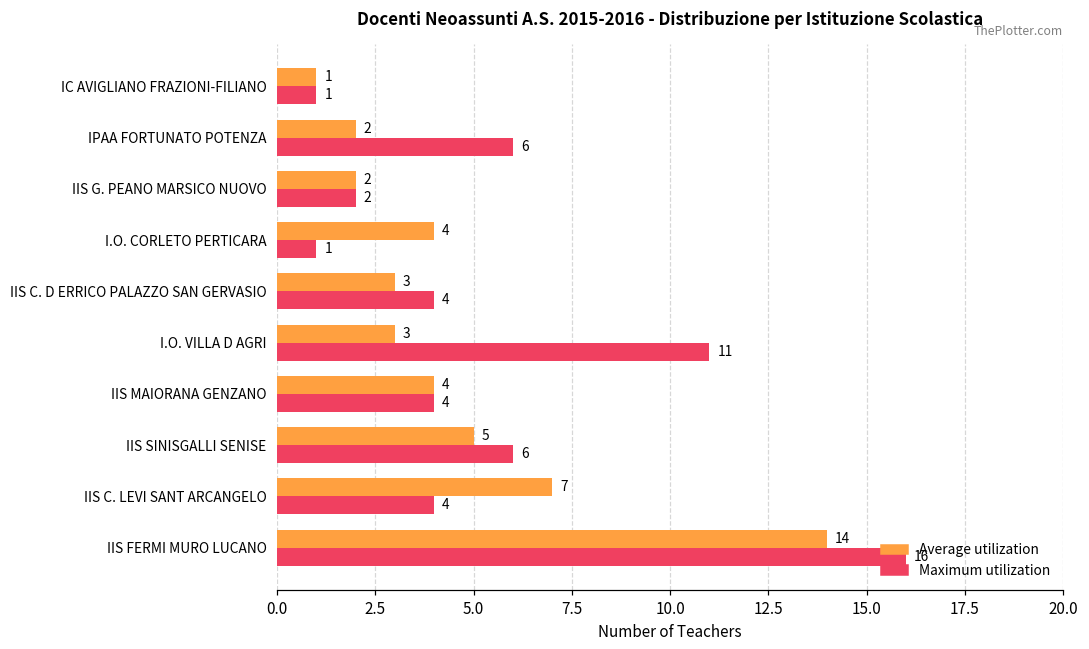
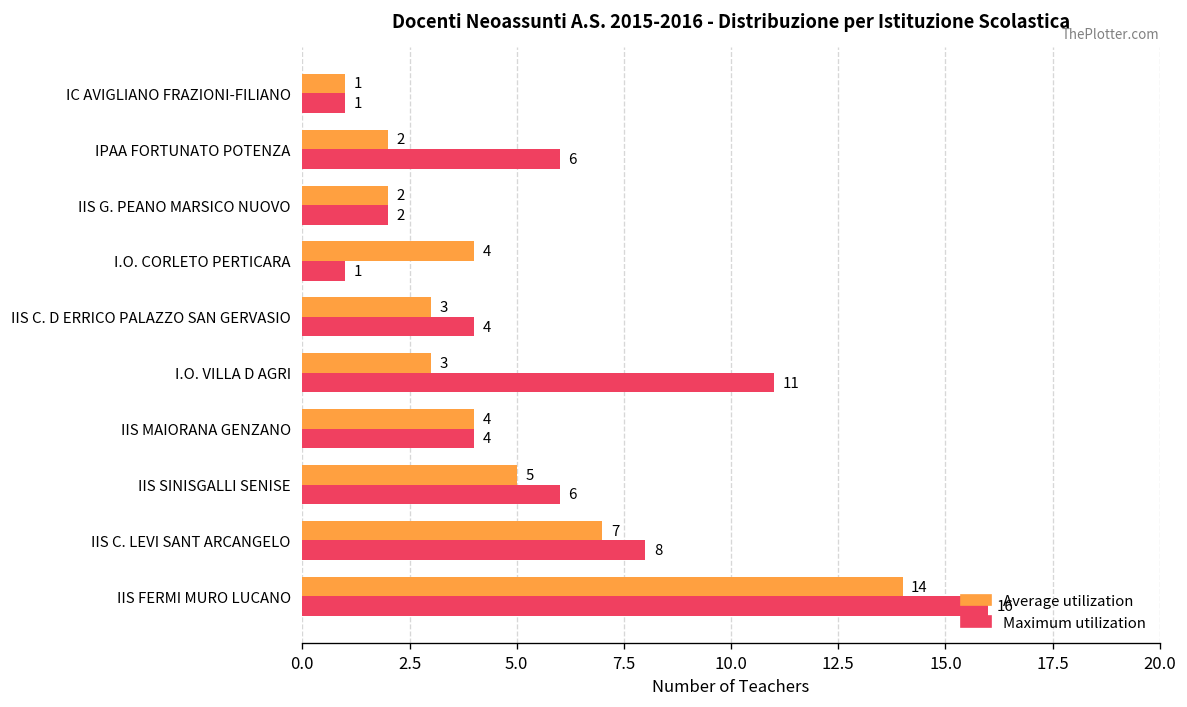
Maximum utilization, IIS C. LEVI SANT ARCANGELO: 4 -> 8
